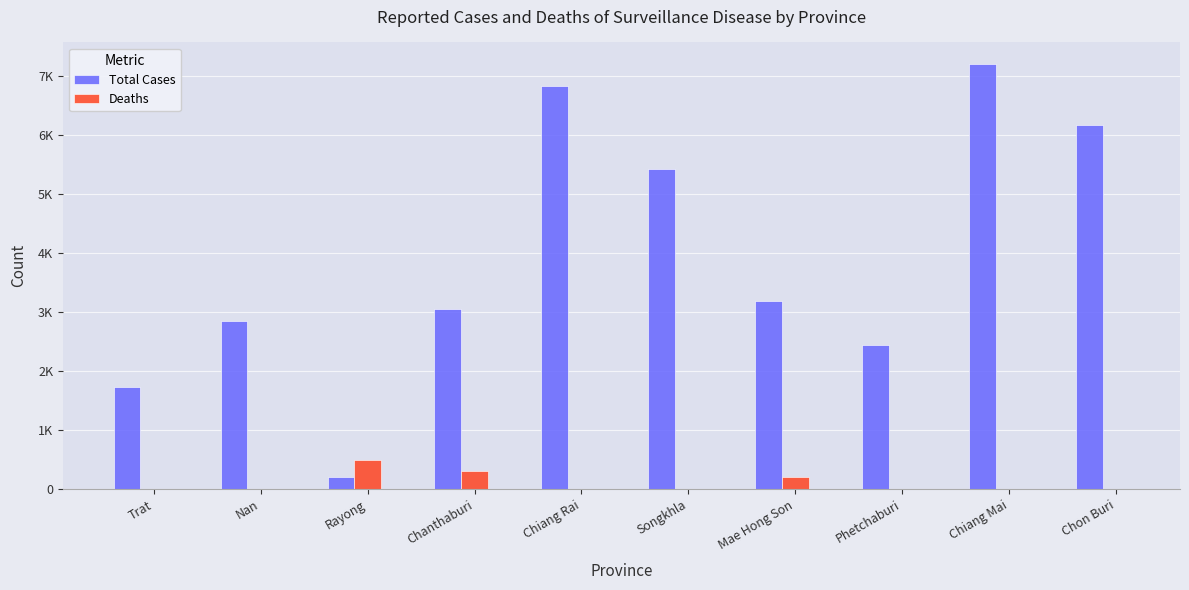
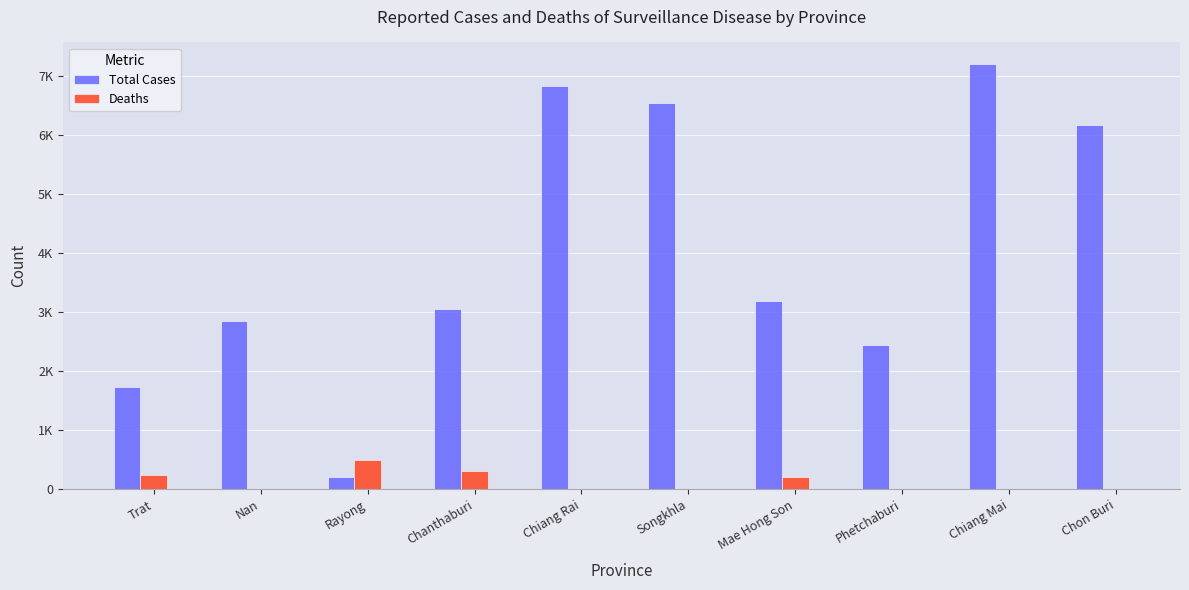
Deaths, Trat: 0 -> 200
Total Cases, Songkhla: 5400 -> 6500
